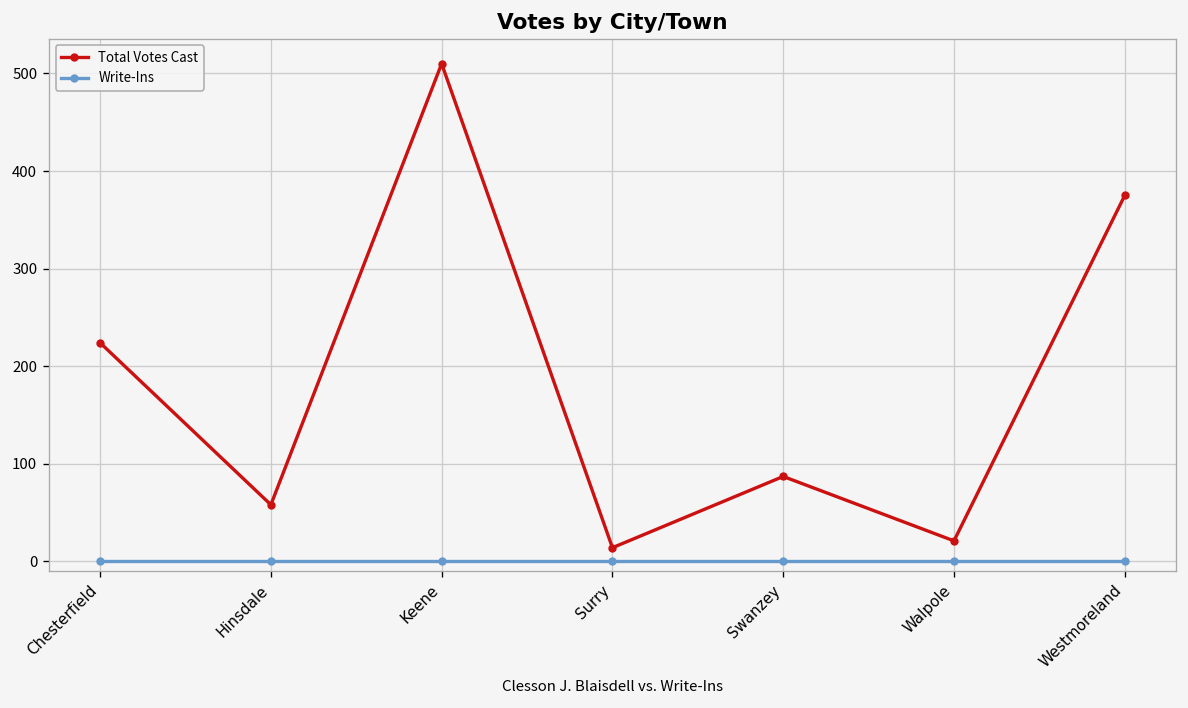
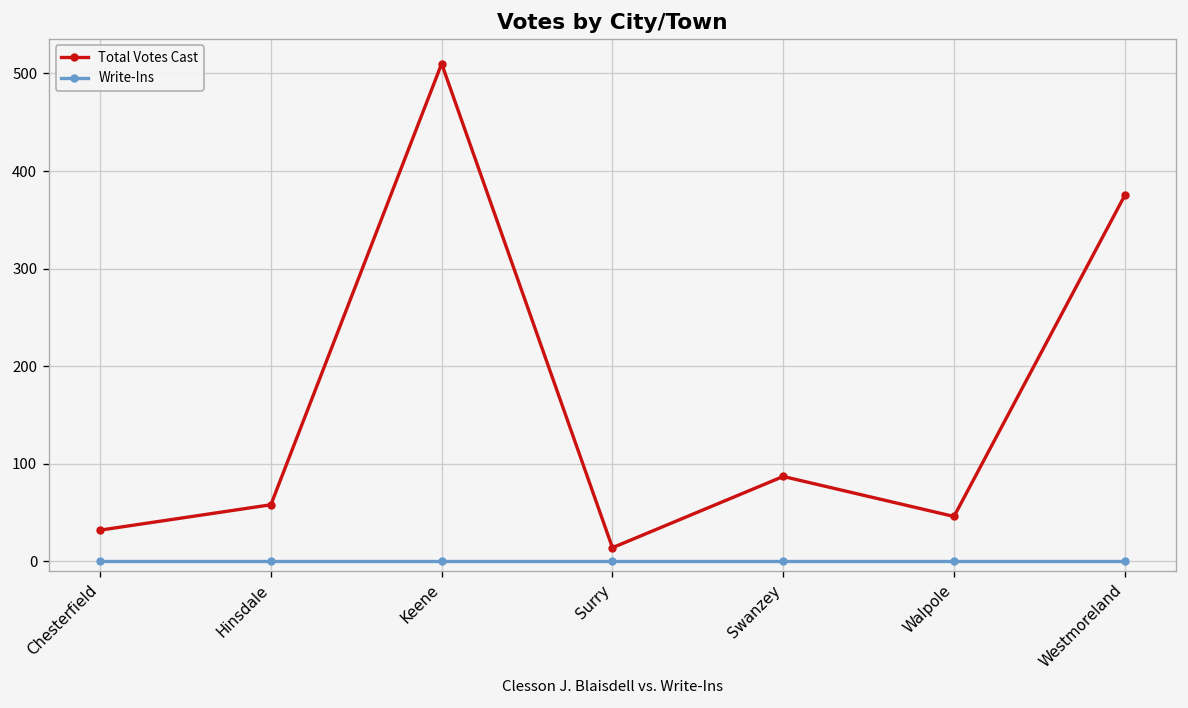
Total Votes Cast, Chesterfield: 220 -> 30
Total Votes Cast, Walpole: 20 -> 50
